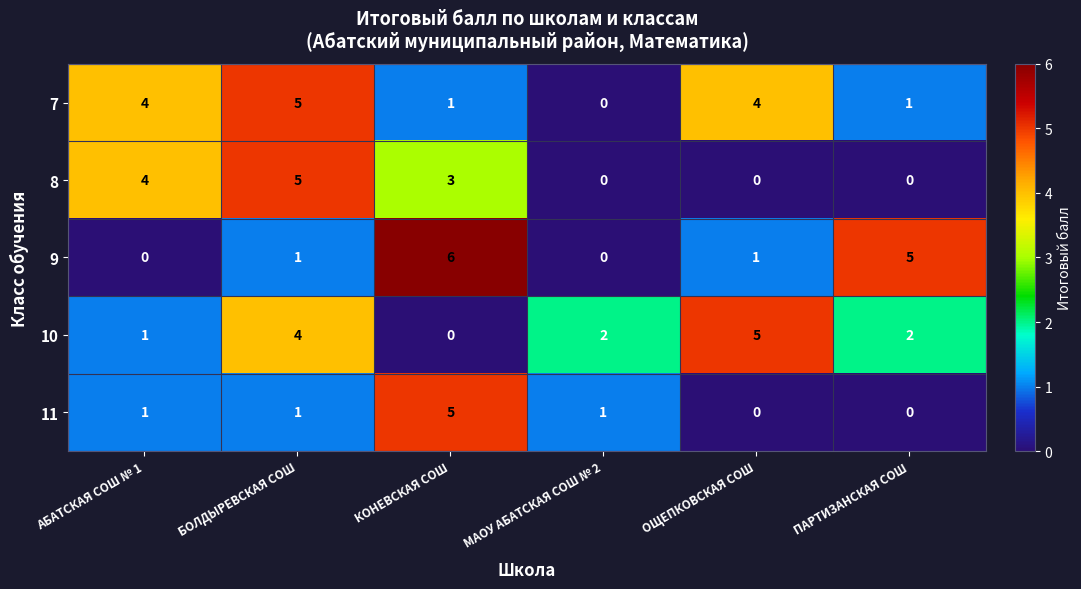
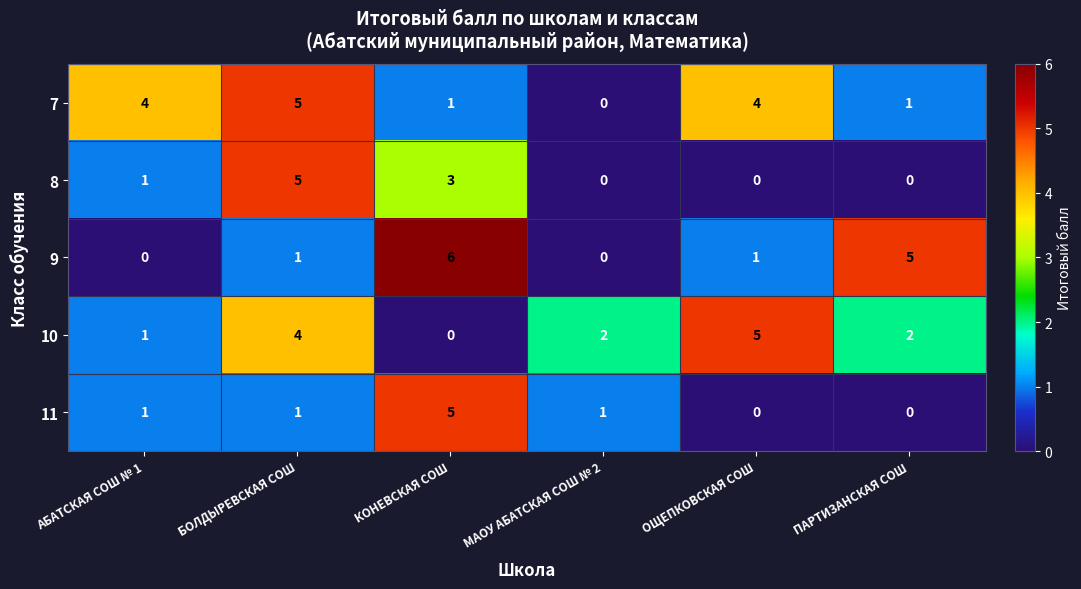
8, АБАТСКАЯ СОШ № 1: 4 -> 1
